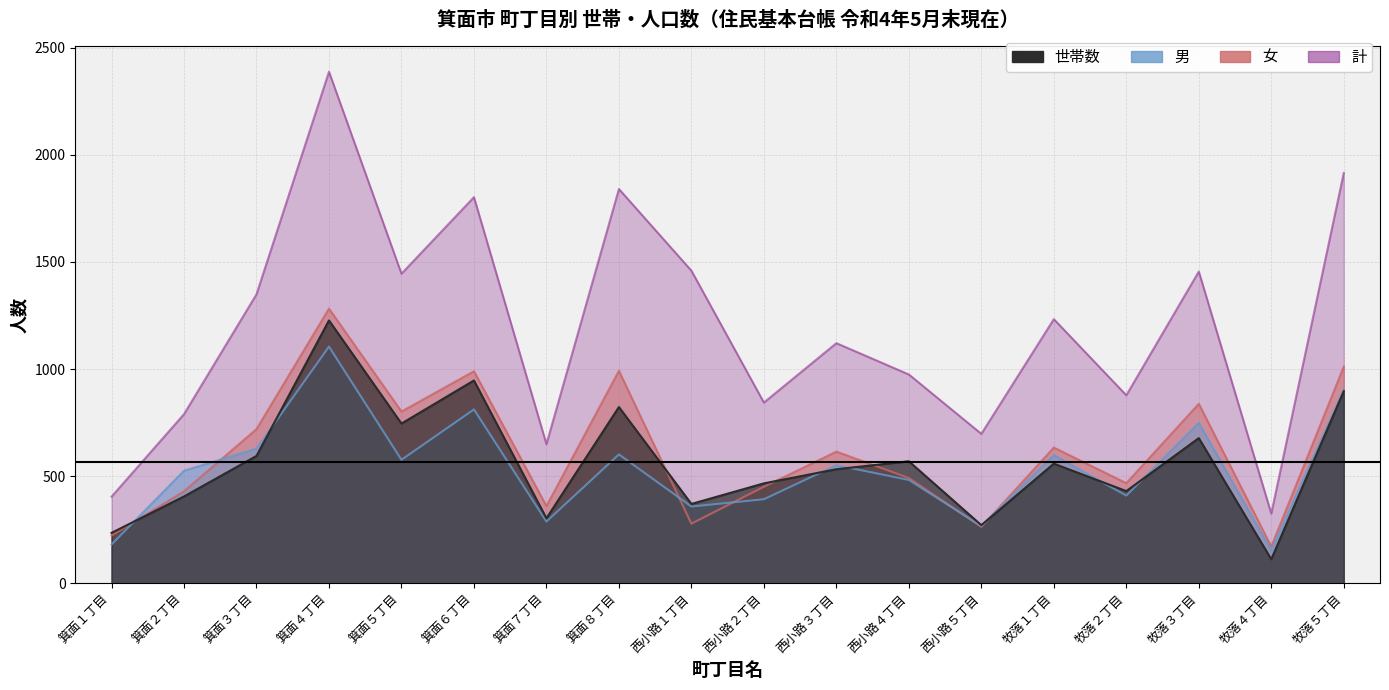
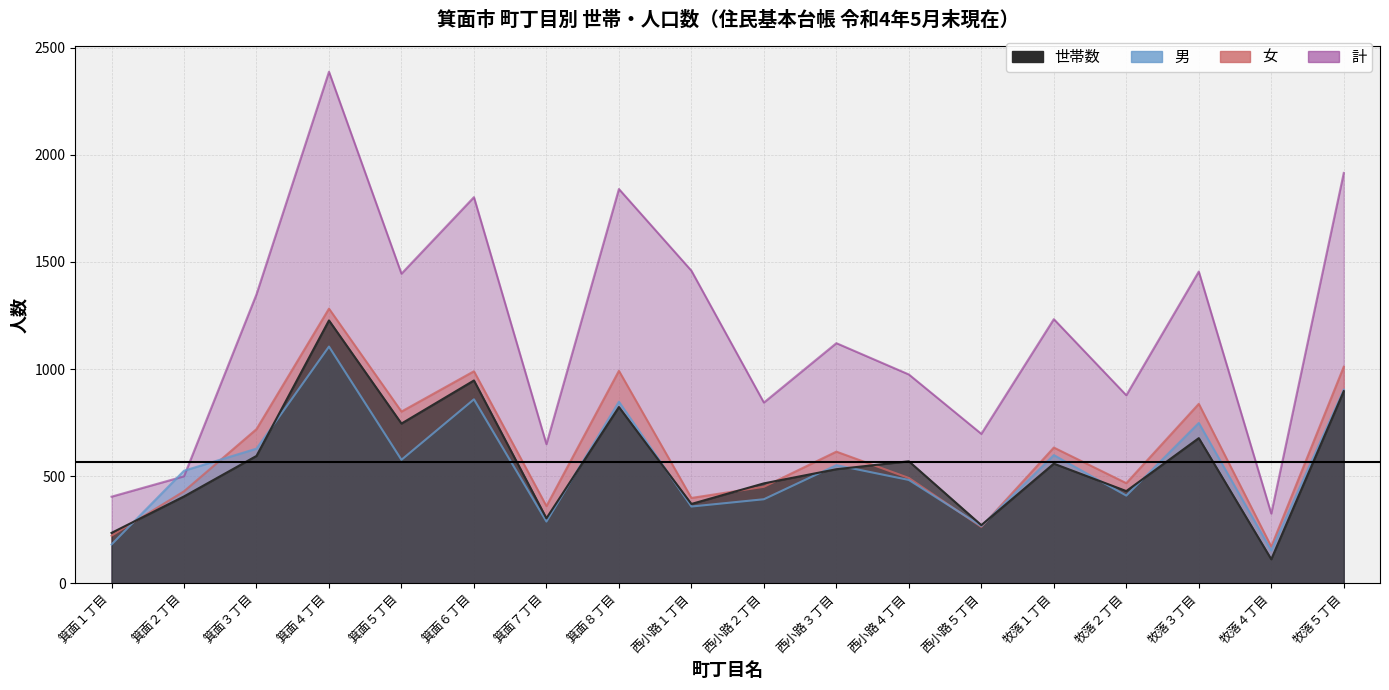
計, 箕面２丁目: 790 -> 500
男, 箕面６丁目: 810 -> 860
男, 箕面８丁目: 600 -> 850
女, 西小路１丁目: 280 -> 400
